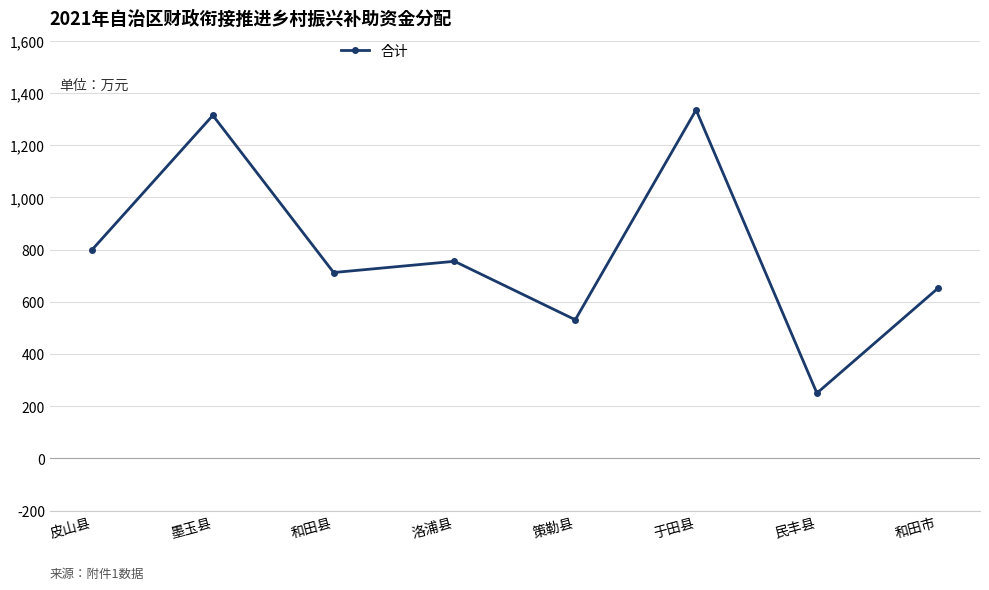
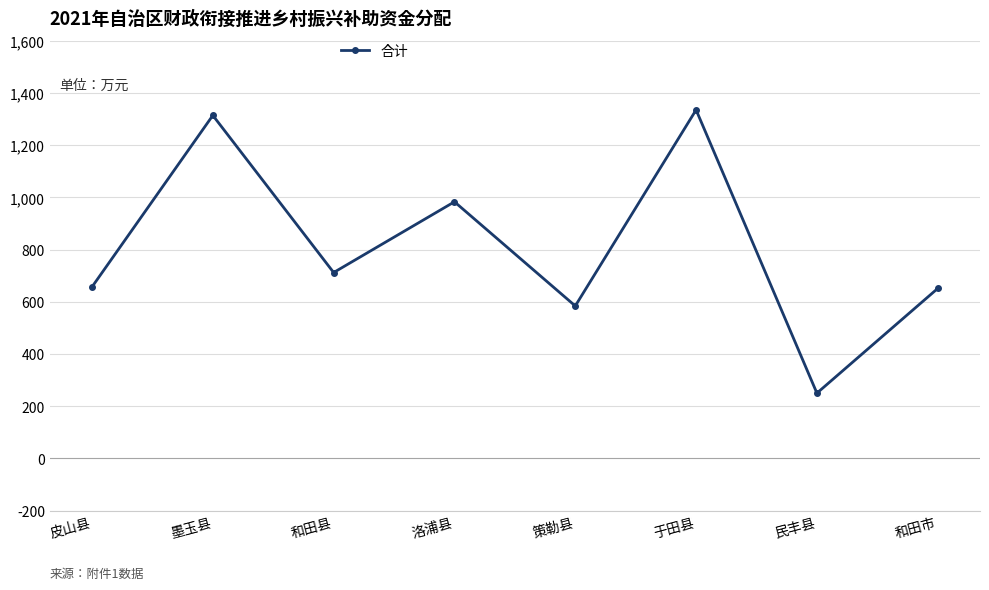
皮山县: 800 -> 660
洛浦县: 760 -> 980
策勒县: 530 -> 580
